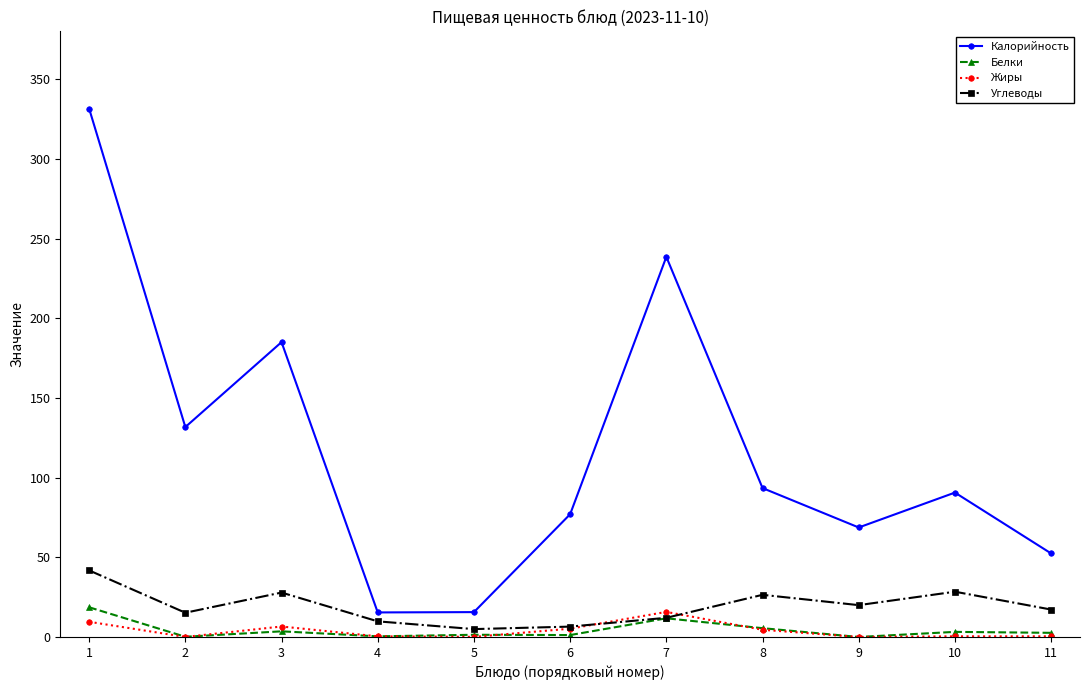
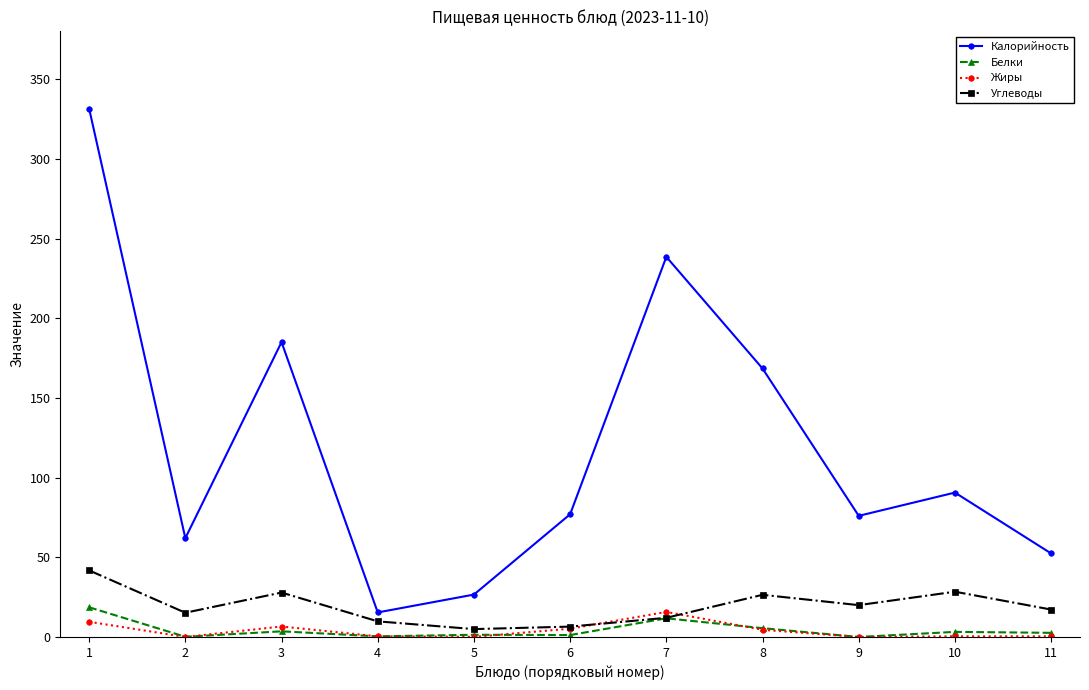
Калорийность, 2: 132 -> 62
Калорийность, 5: 16 -> 27
Калорийность, 8: 93 -> 168
Калорийность, 9: 69 -> 76
